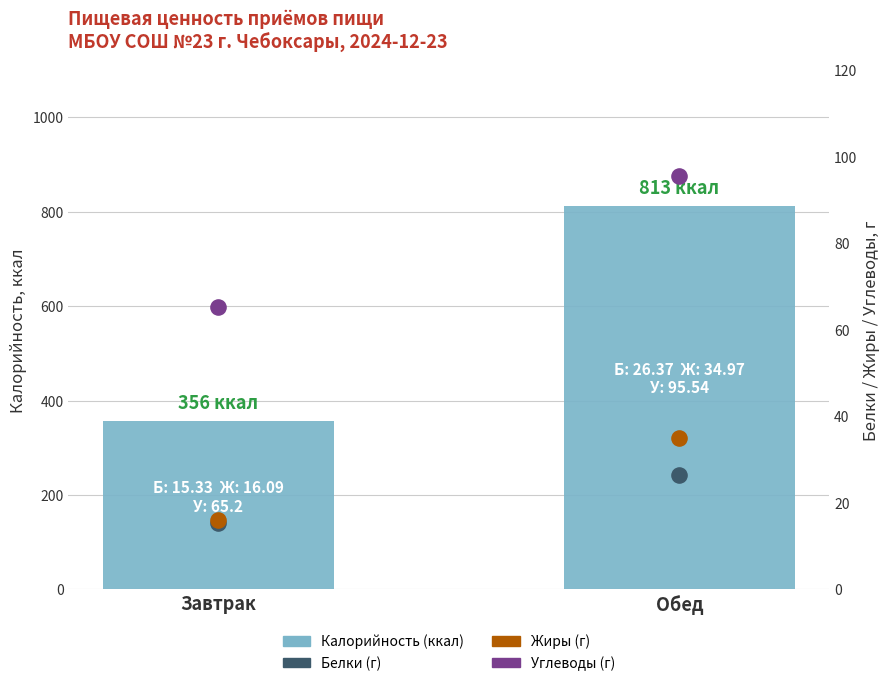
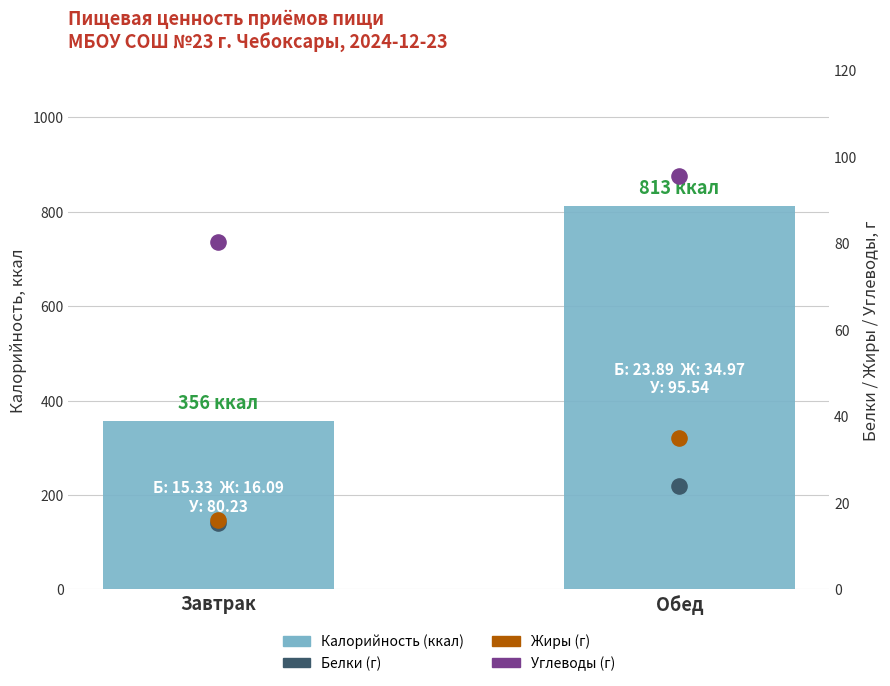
Углеводы (г), Завтрак: 65.2 -> 80.23
Белки (г), Обед: 26.37 -> 23.89
